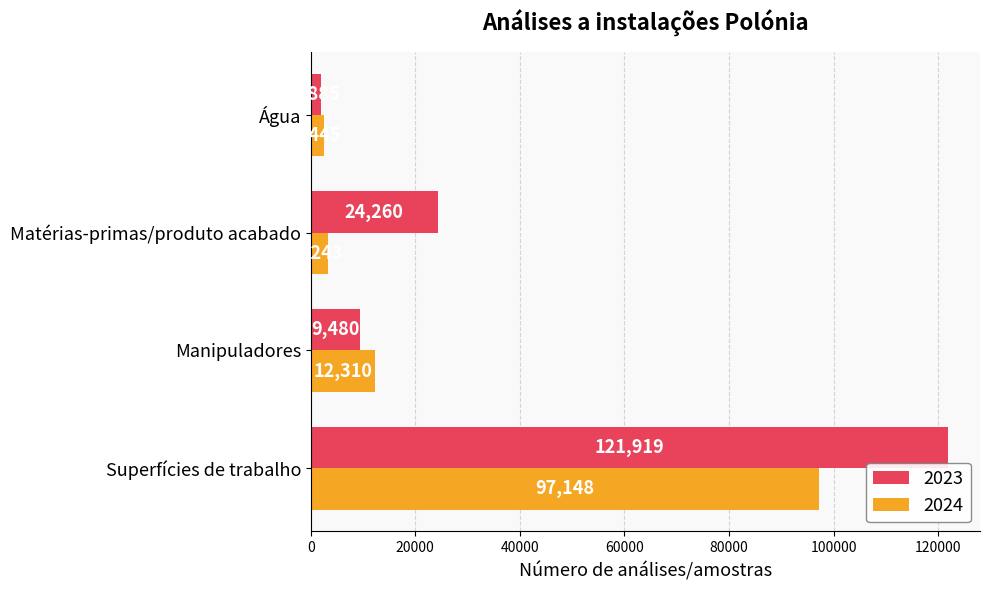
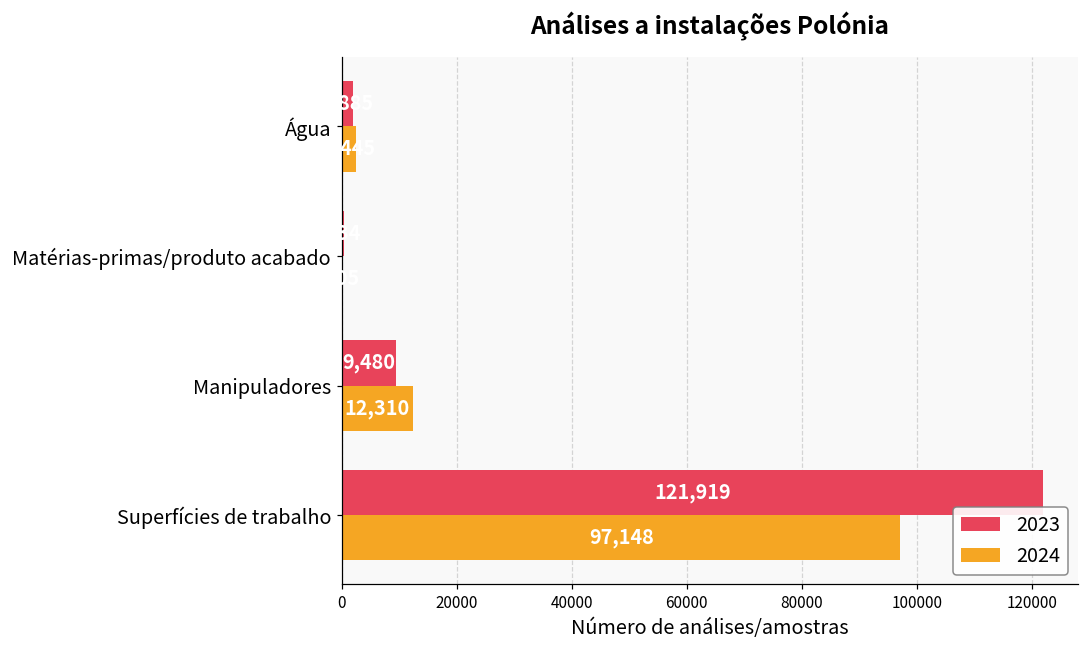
2023, Matérias-primas/produto acabado: 24000 -> 0
2024, Matérias-primas/produto acabado: 3000 -> 0
